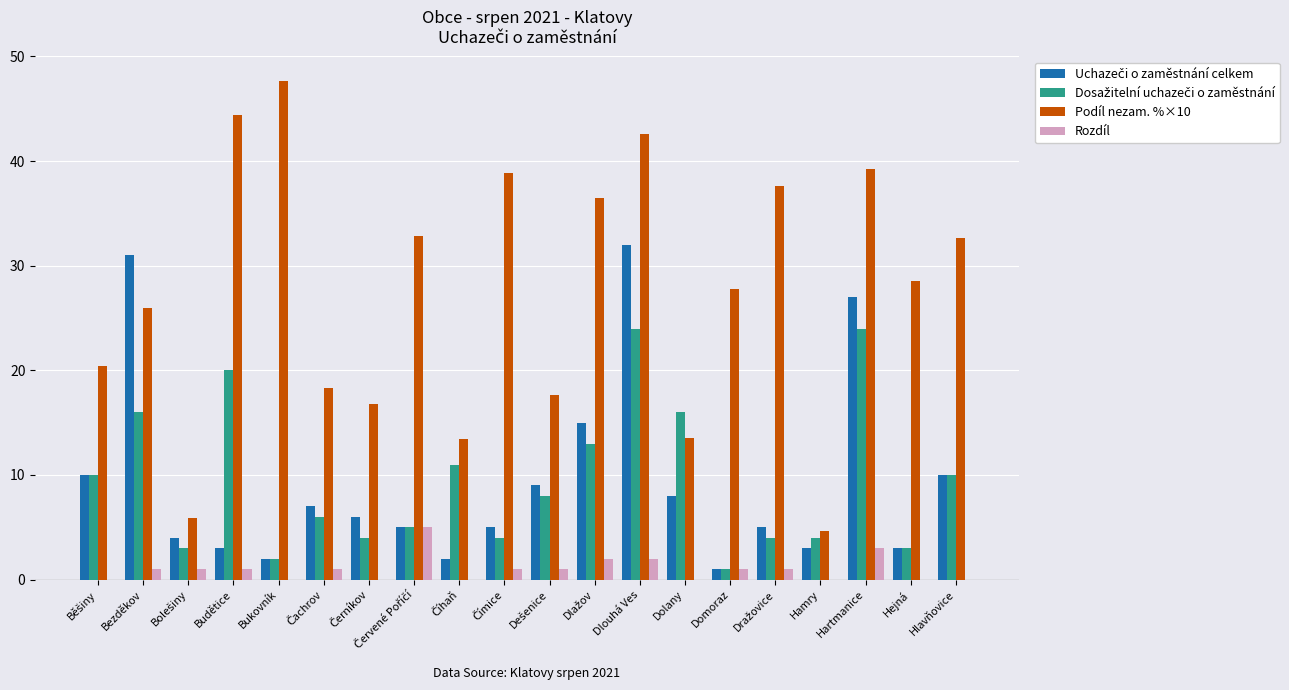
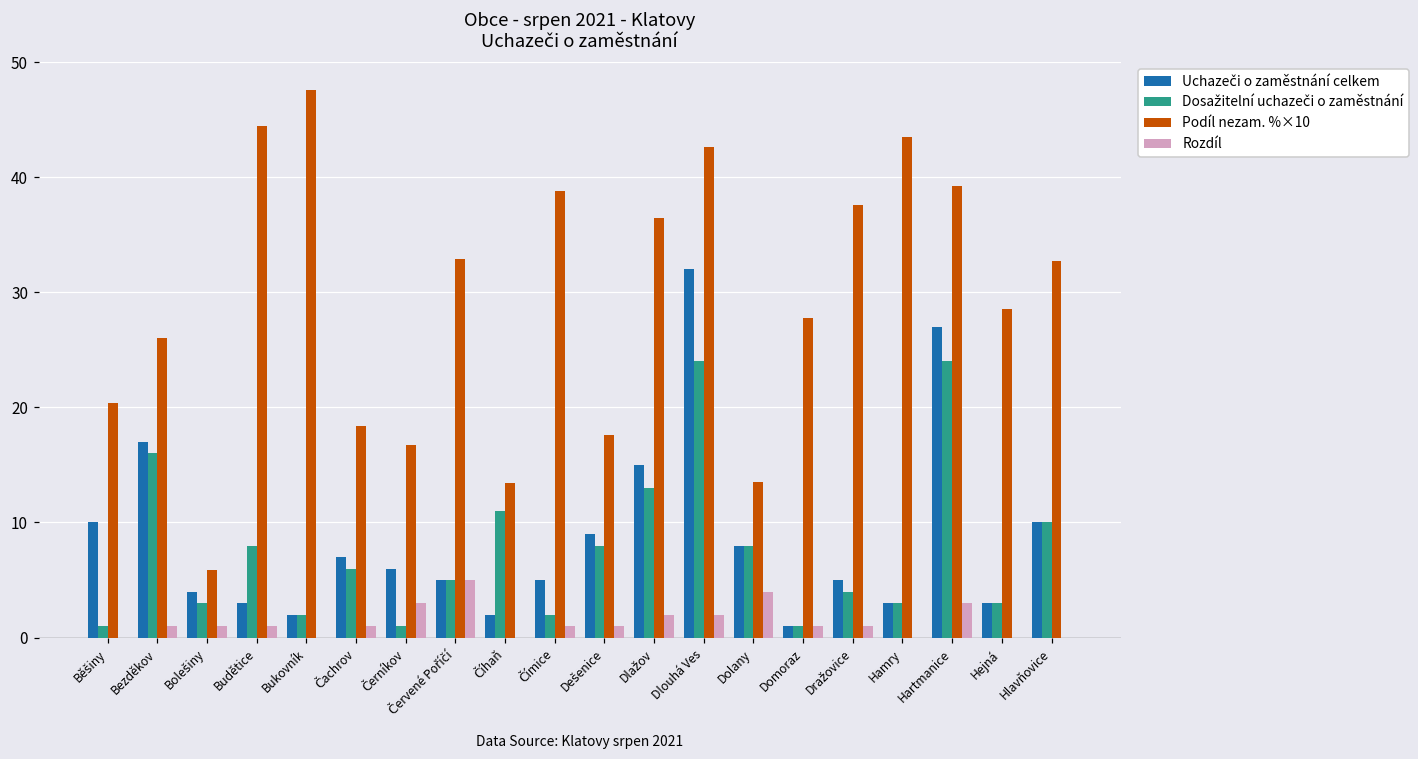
Dosažitelní uchazeči o zaměstnání, Běšiny: 10 -> 1
Uchazeči o zaměstnání celkem, Bezděkov: 31 -> 17
Dosažitelní uchazeči o zaměstnání, Budětice: 20 -> 8
Dosažitelní uchazeči o zaměstnání, Černíkov: 4 -> 1
Rozdíl, Černíkov: 0 -> 3
Dosažitelní uchazeči o zaměstnání, Čímice: 4 -> 2
Dosažitelní uchazeči o zaměstnání, Dolany: 16 -> 8
Rozdíl, Dolany: 0 -> 4
Dosažitelní uchazeči o zaměstnání, Hamry: 4 -> 3
Podíl nezam. %×10, Hamry: 4.6 -> 43.5
